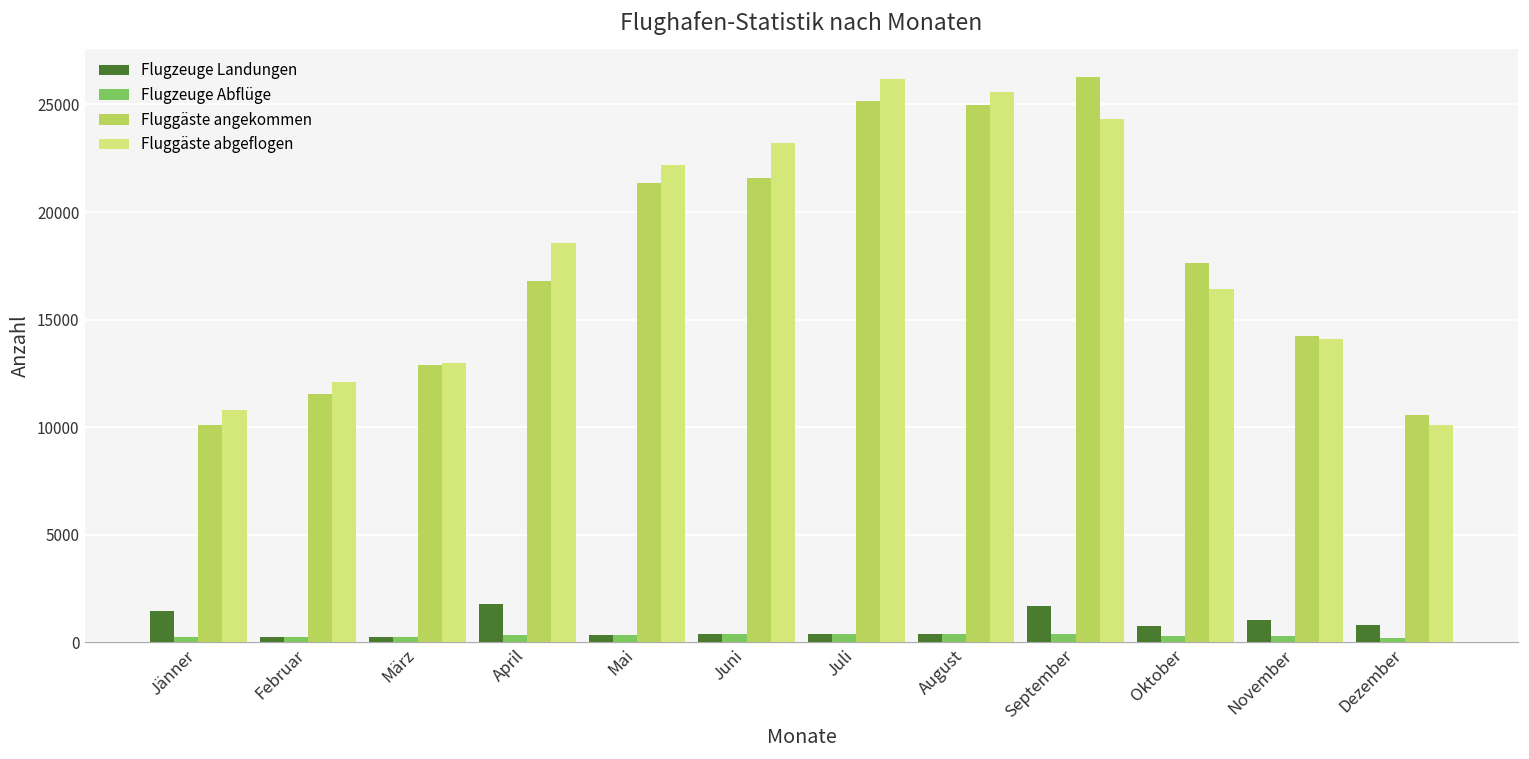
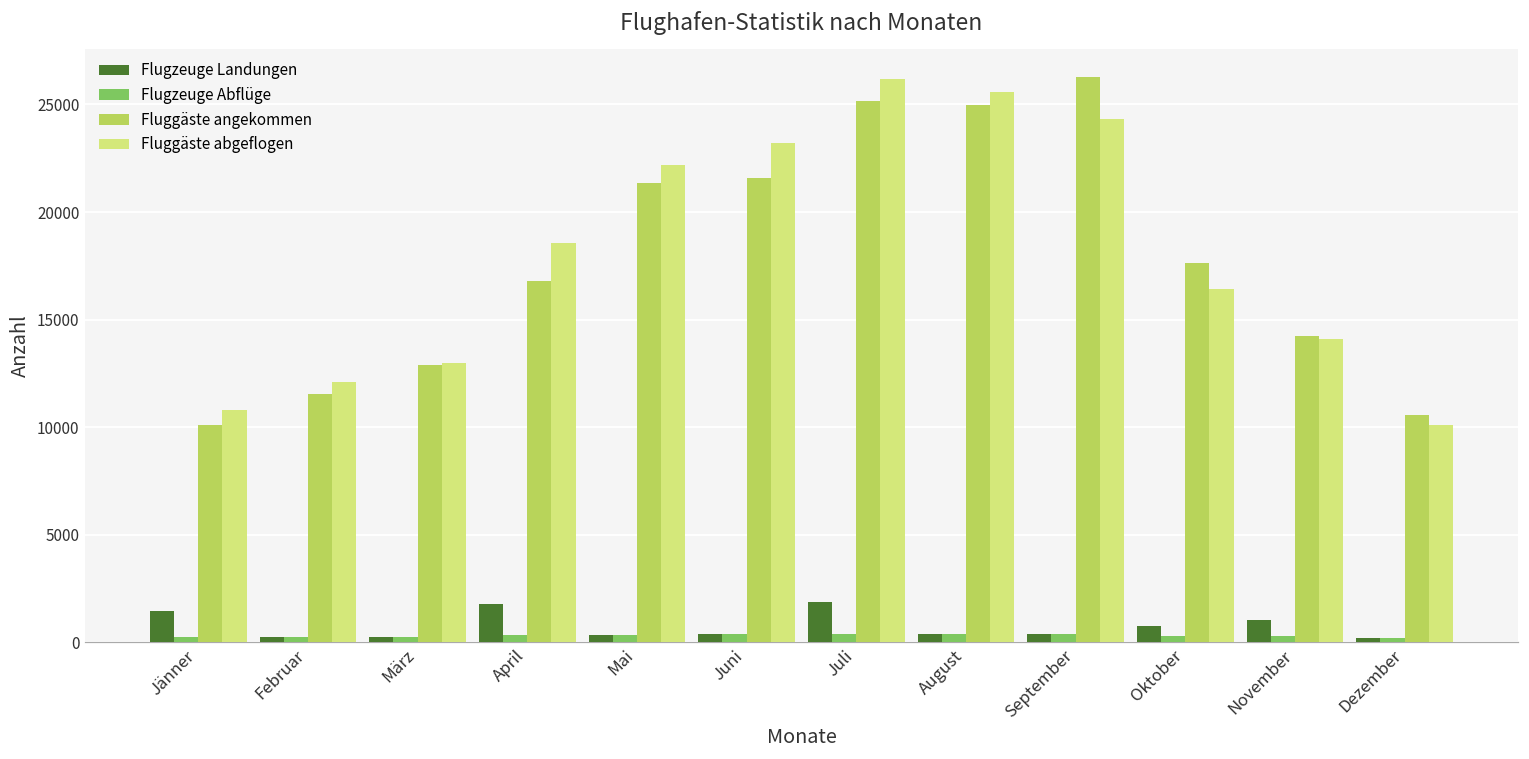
Flugzeuge Landungen, Juli: 400 -> 1900
Flugzeuge Landungen, September: 1700 -> 400
Flugzeuge Landungen, Dezember: 800 -> 200
